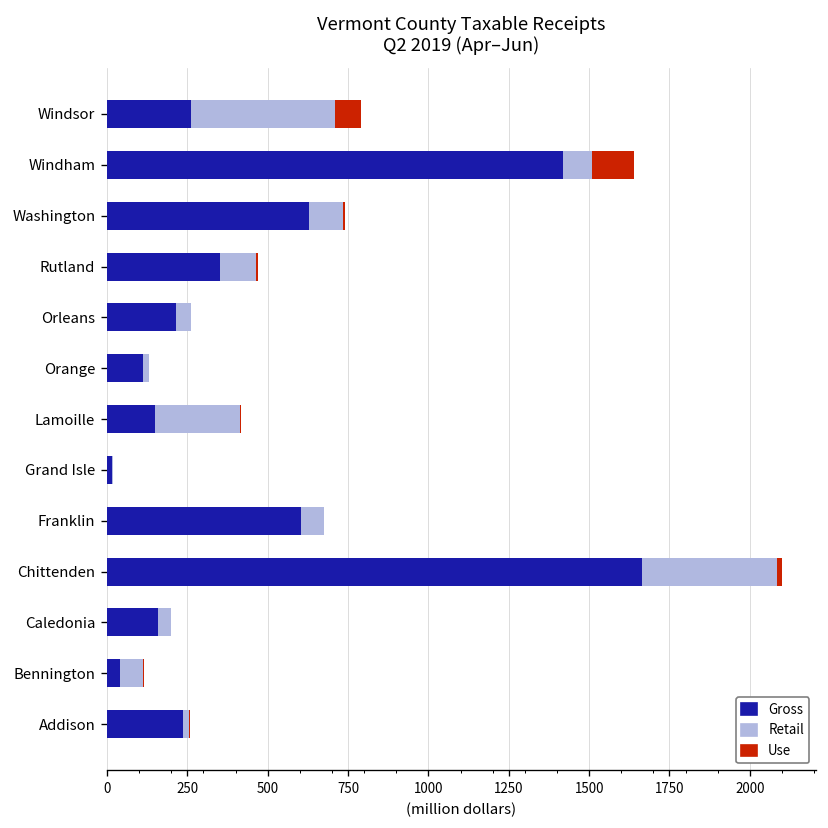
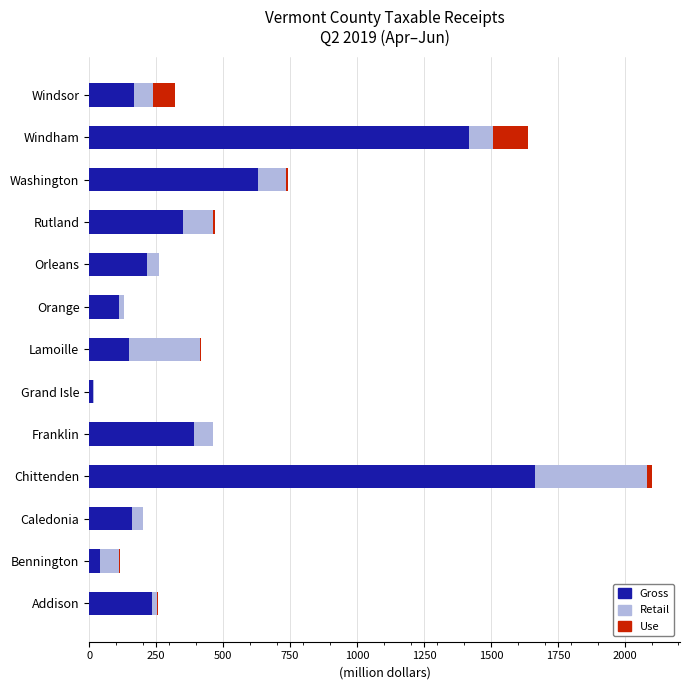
Gross, Windsor: 260 -> 170
Retail, Windsor: 450 -> 70
Gross, Franklin: 610 -> 390
